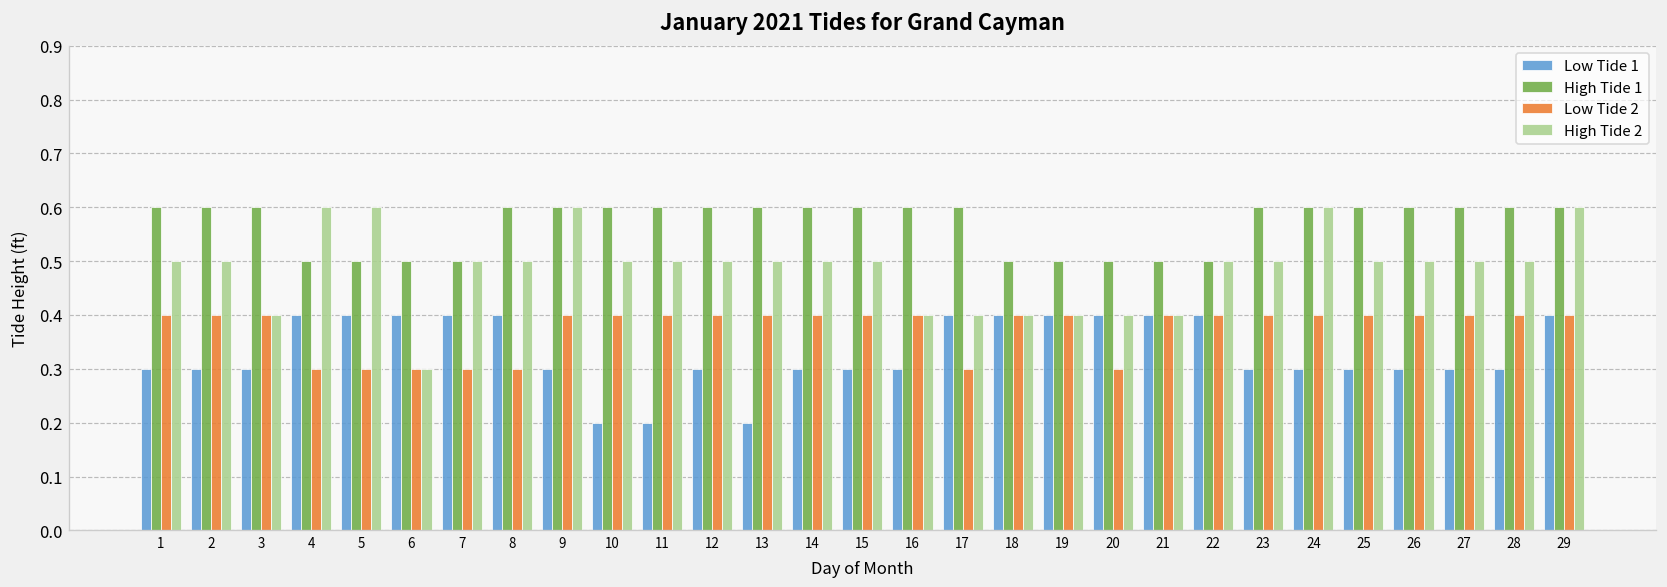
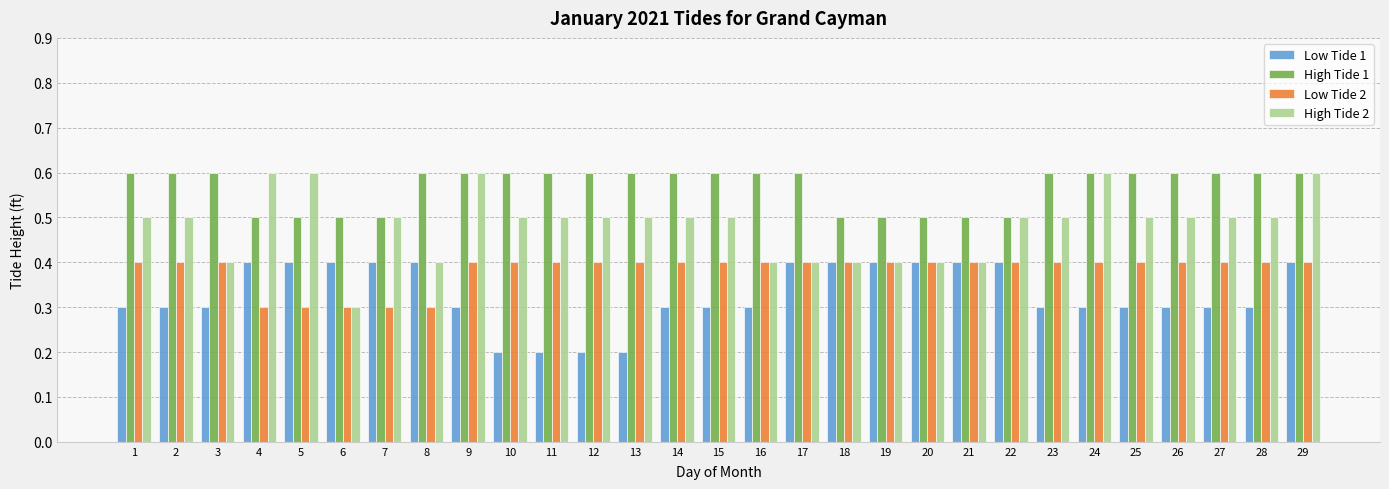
High Tide 2, 8: 0.5 -> 0.4
Low Tide 1, 12: 0.3 -> 0.2
Low Tide 2, 17: 0.3 -> 0.4
Low Tide 2, 20: 0.3 -> 0.4
